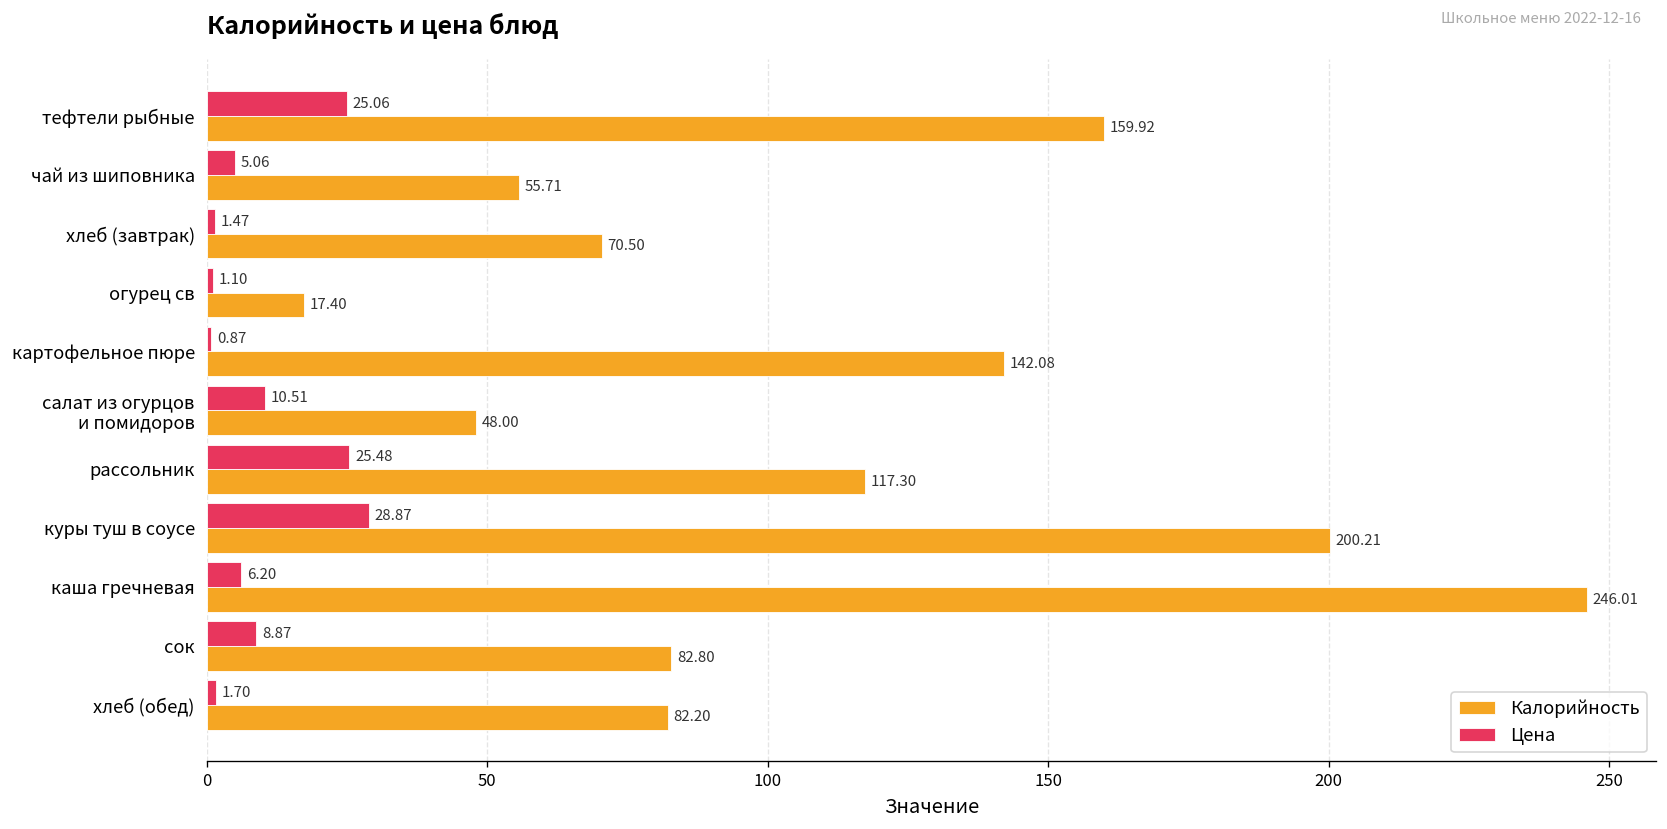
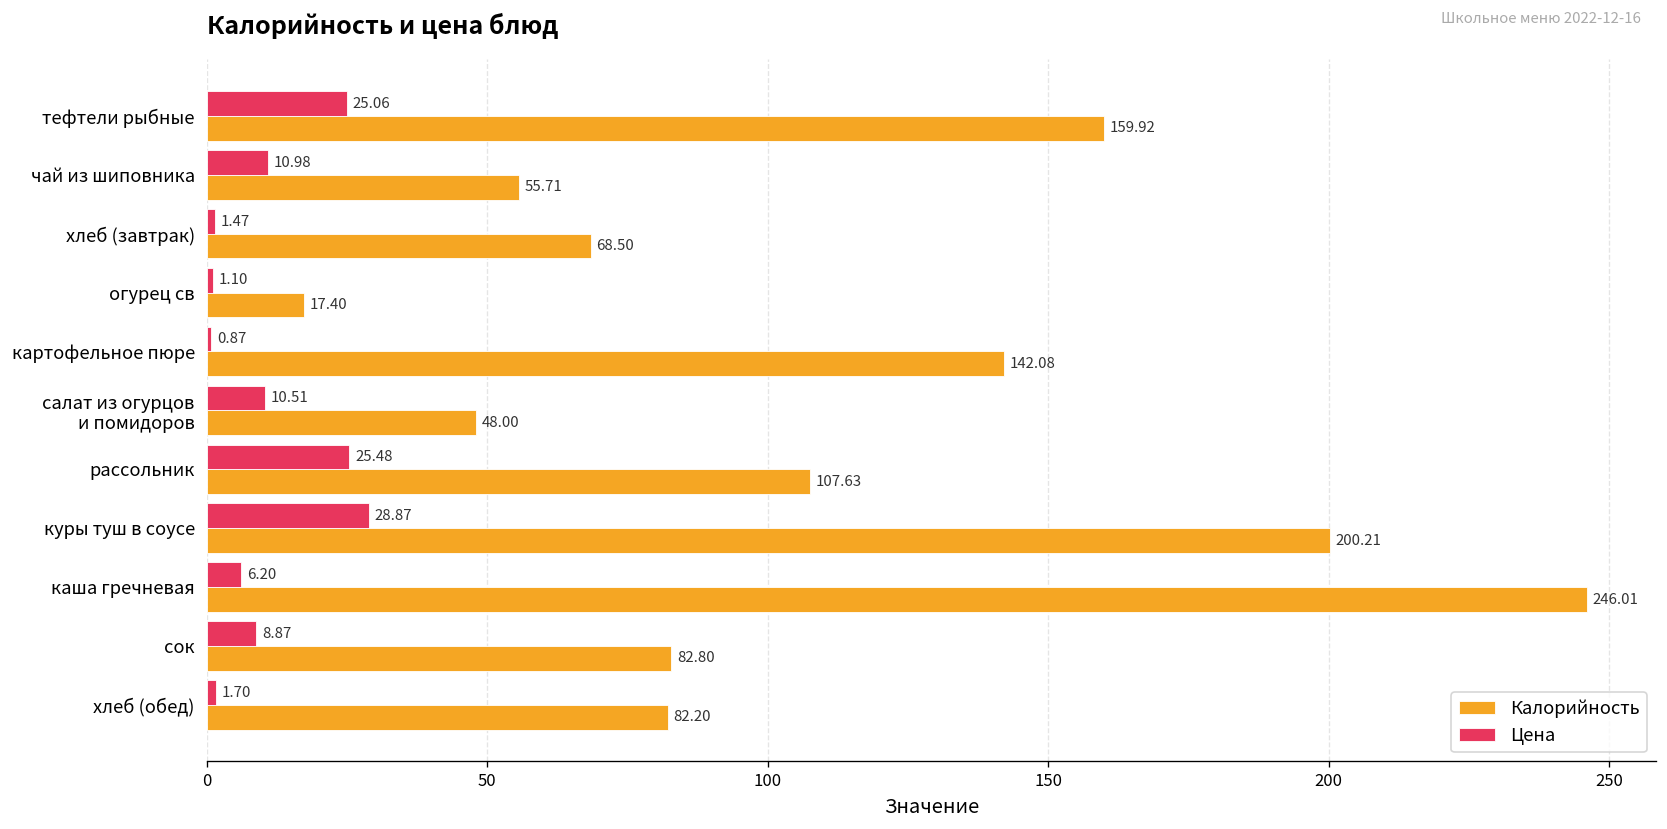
Цена, чай из шиповника: 5.06 -> 10.98
Калорийность, хлеб (завтрак): 70.50 -> 68.50
Калорийность, рассольник: 117.30 -> 107.63
